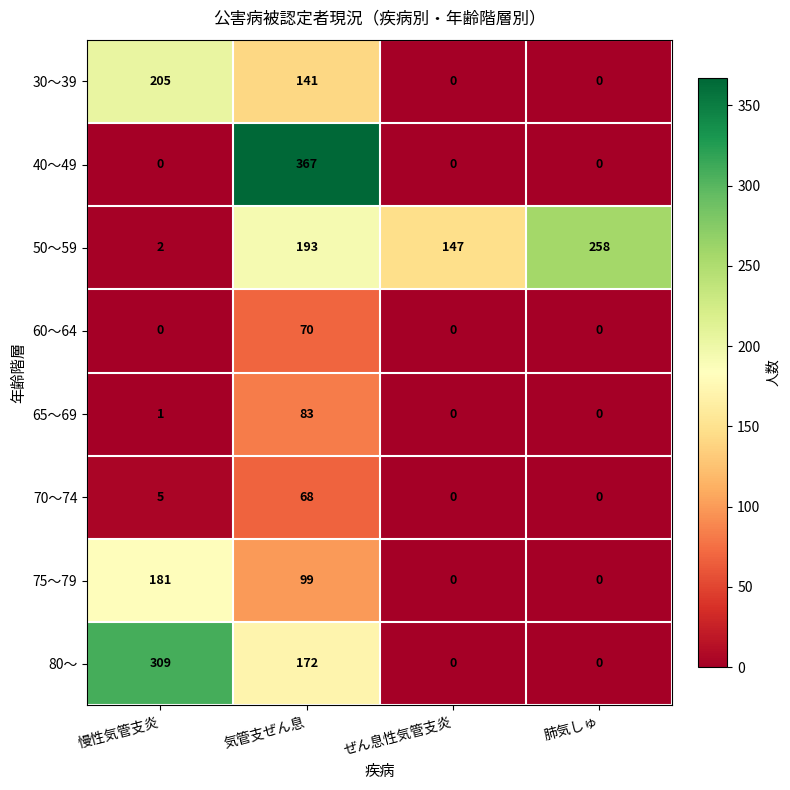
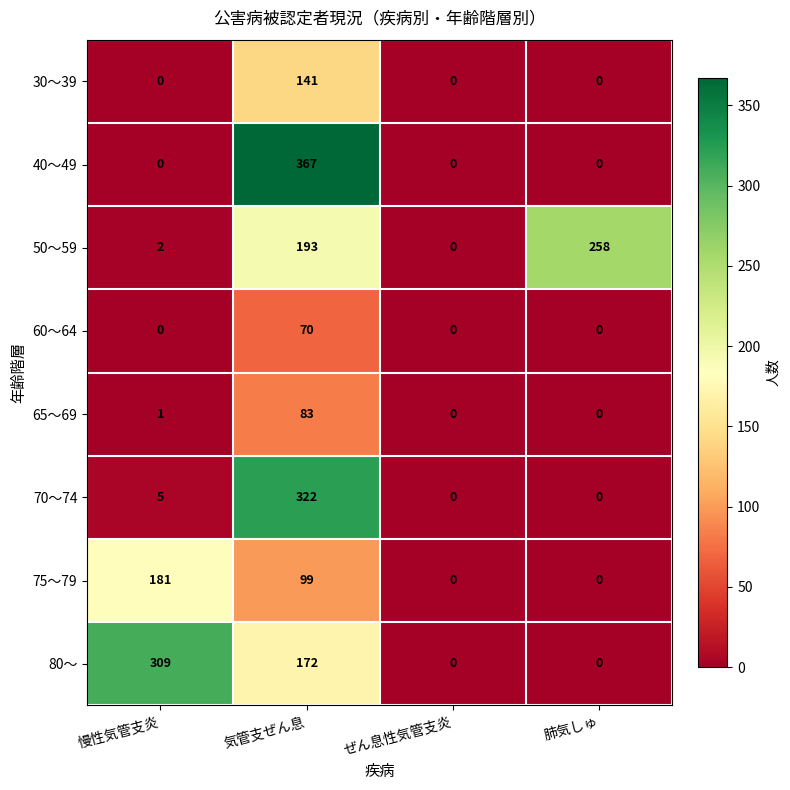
30～39, 慢性気管支炎: 205 -> 0
50～59, ぜん息性気管支炎: 147 -> 0
70～74, 気管支ぜん息: 68 -> 322
